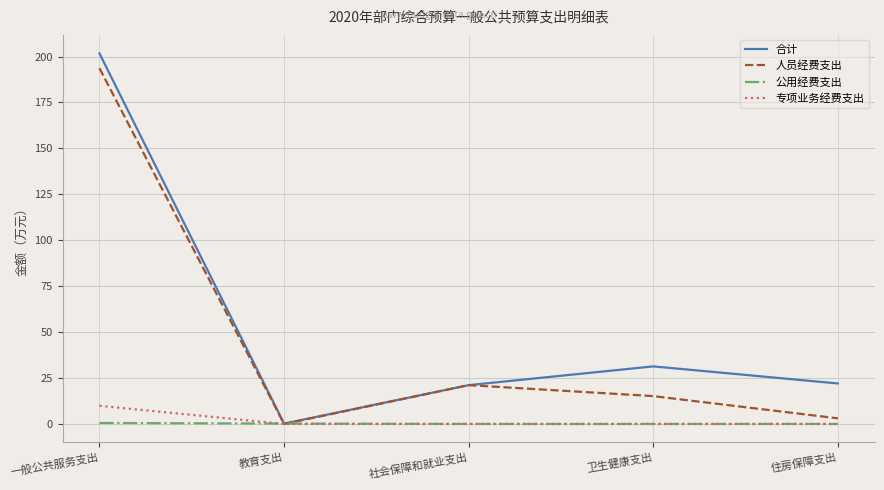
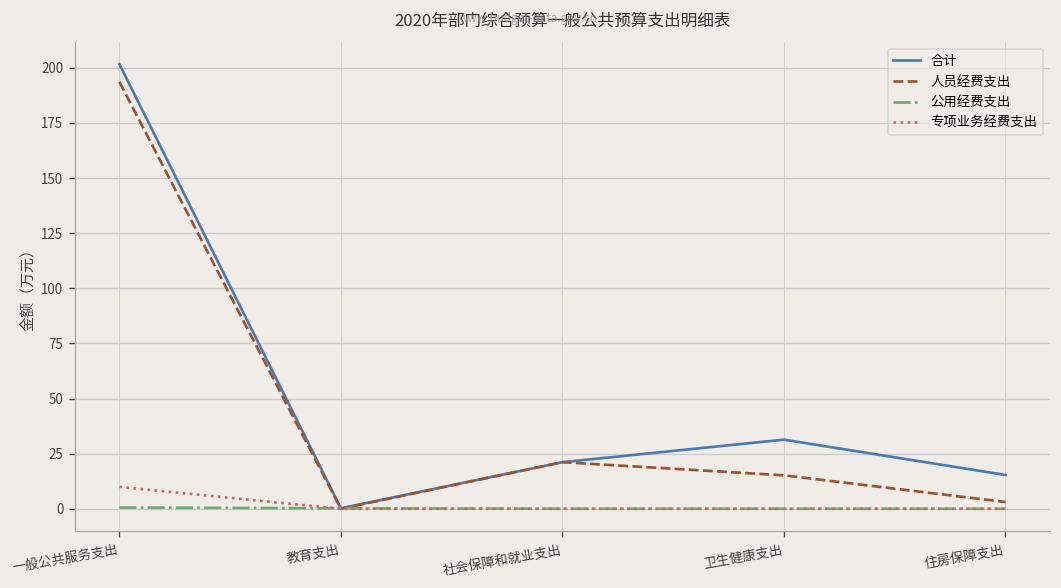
合计, 住房保障支出: 22 -> 15
